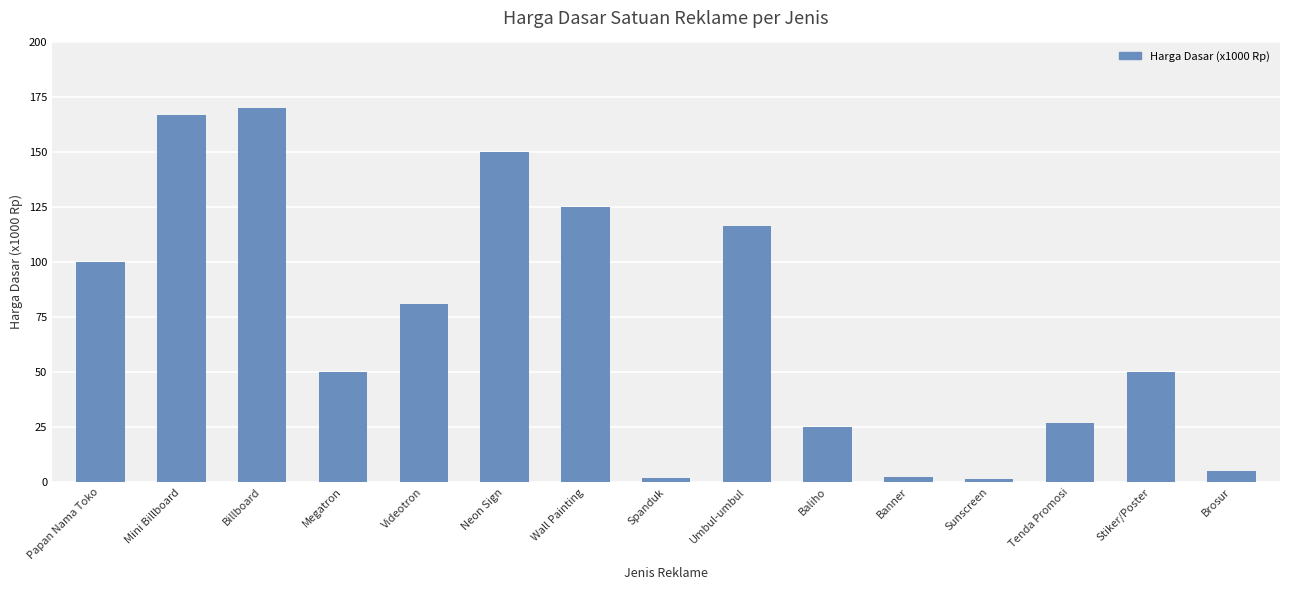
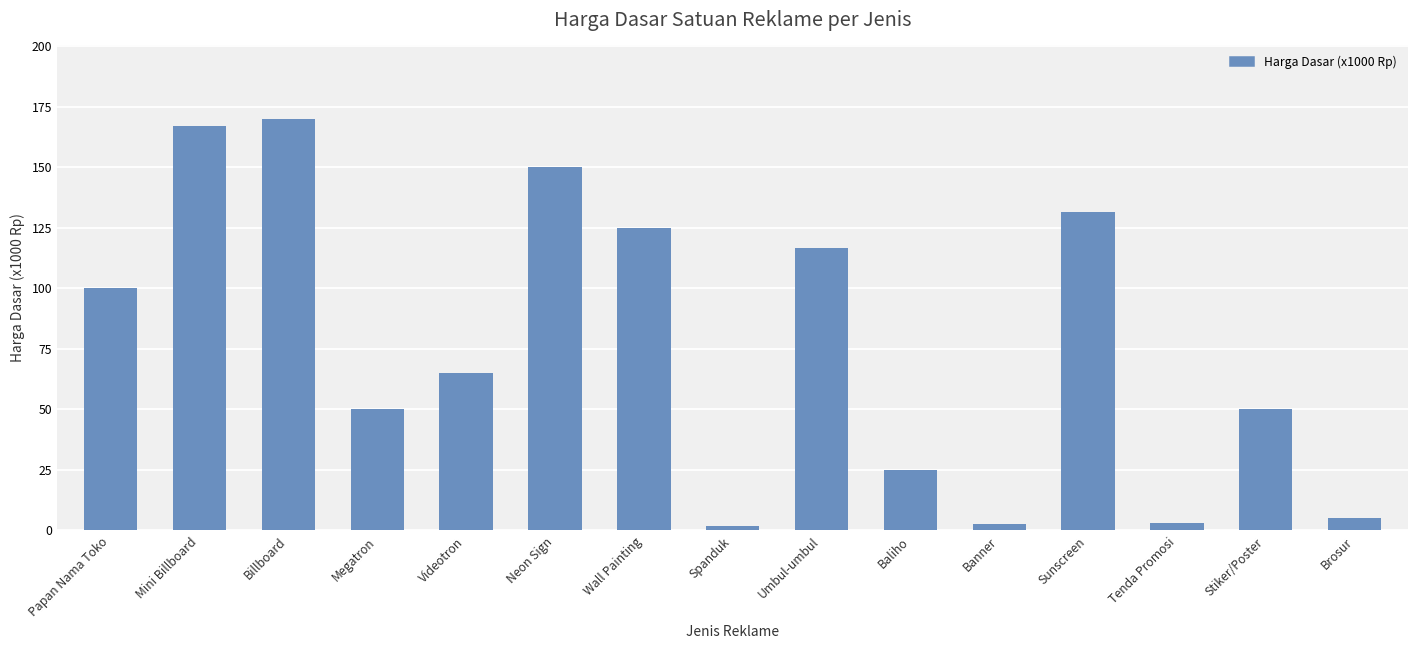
Videotron: 81 -> 65
Sunscreen: 2 -> 132
Tenda Promosi: 27 -> 3
